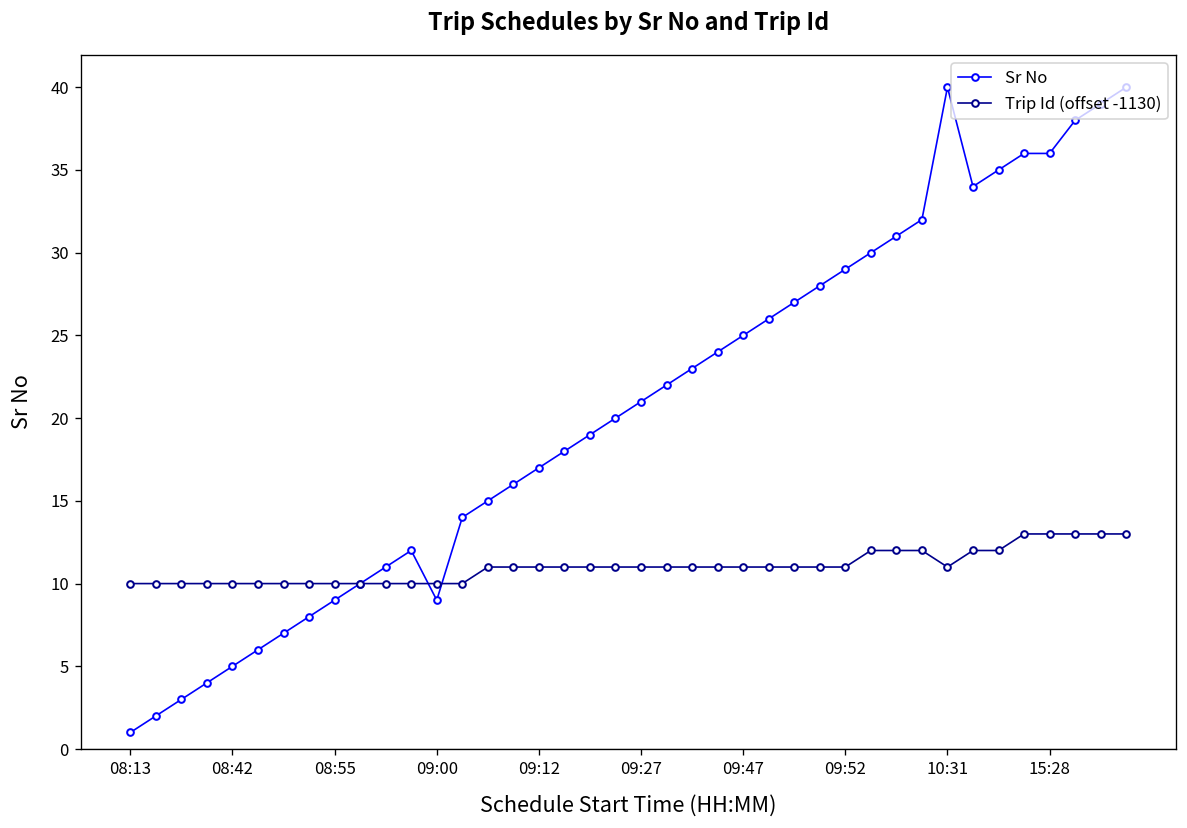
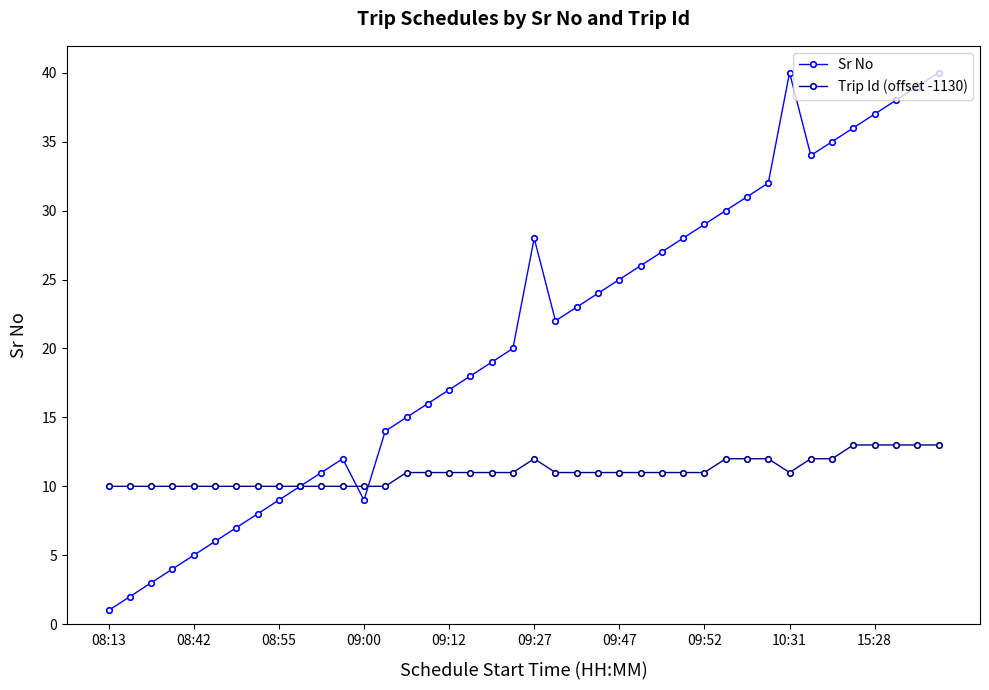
Sr No, 09:27: 21 -> 28
Trip Id (offset -1130), 09:27: 11.0 -> 12.0
Sr No, 15:28: 36 -> 37
